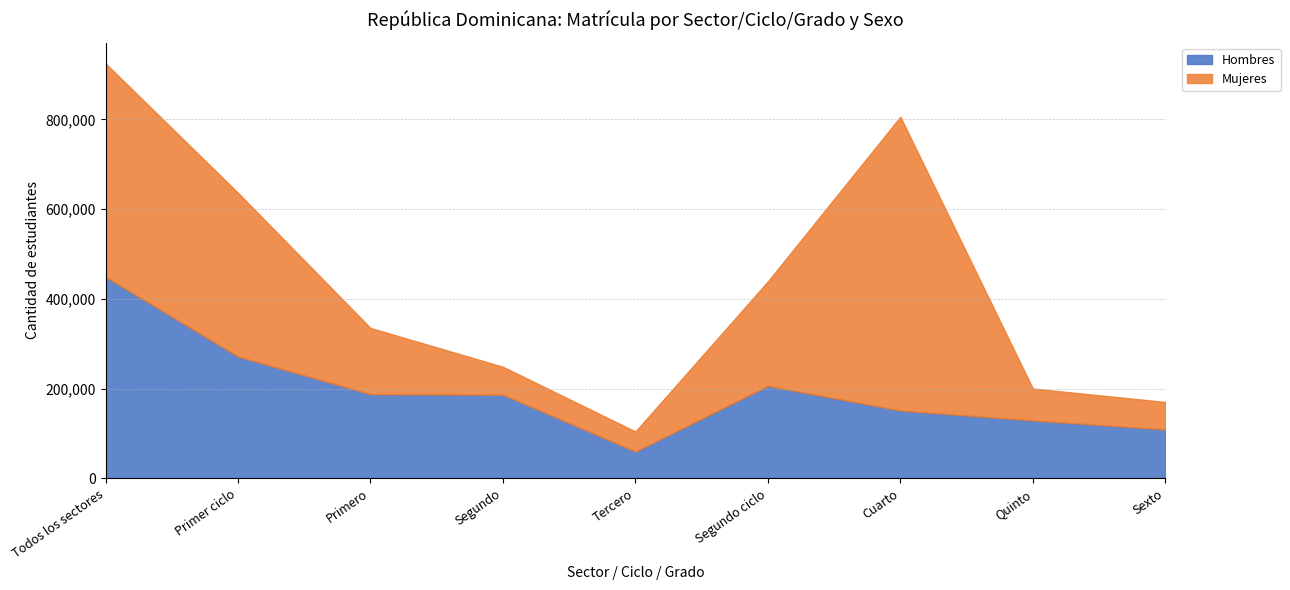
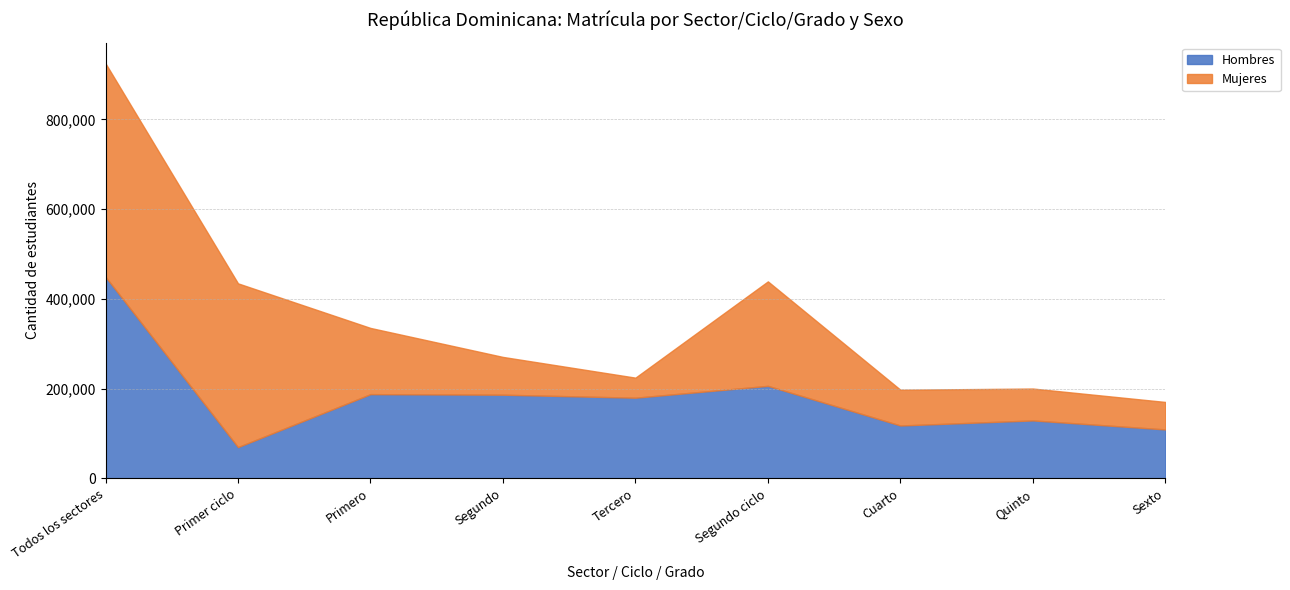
Hombres, Primer ciclo: 270,000 -> 70,000
Mujeres, Segundo: 60,000 -> 80,000
Hombres, Tercero: 60,000 -> 180,000
Hombres, Cuarto: 150,000 -> 120,000
Mujeres, Cuarto: 650,000 -> 80,000
